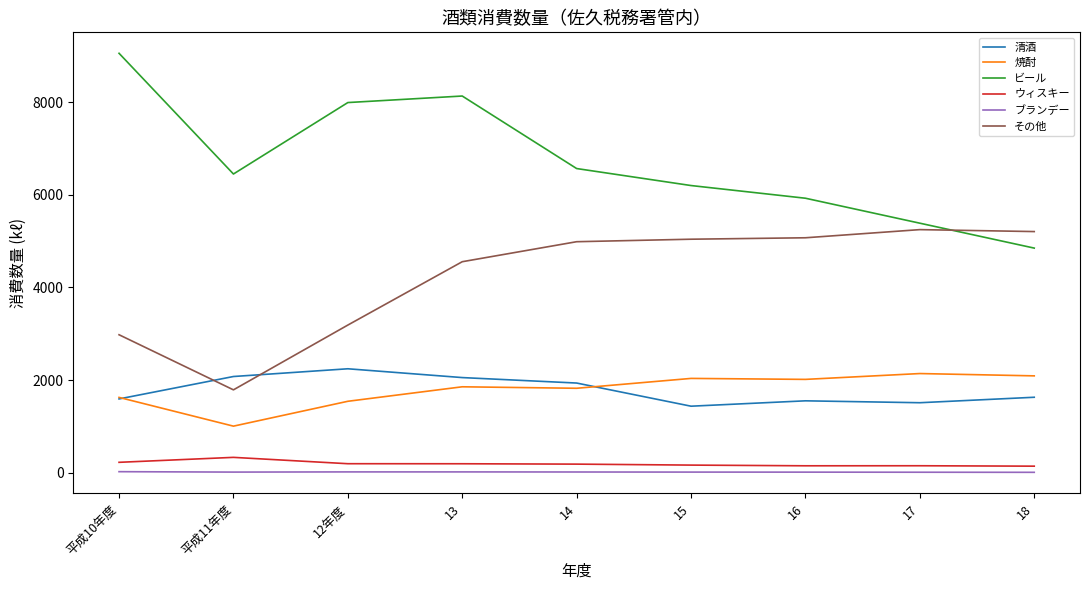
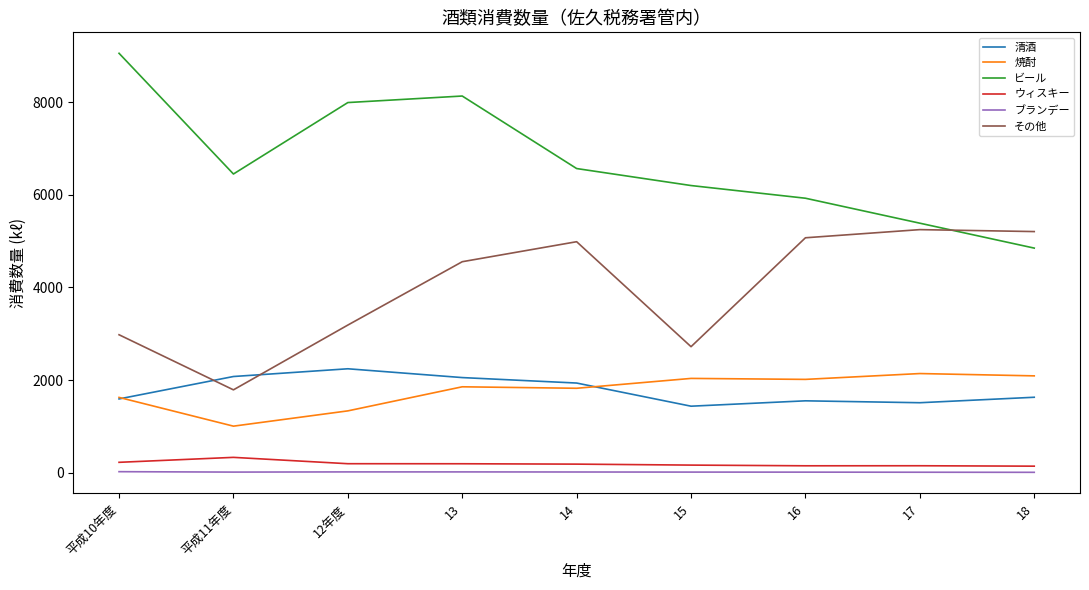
焼酎, 12年度: 1500 -> 1300
その他, 15: 5000 -> 2700
